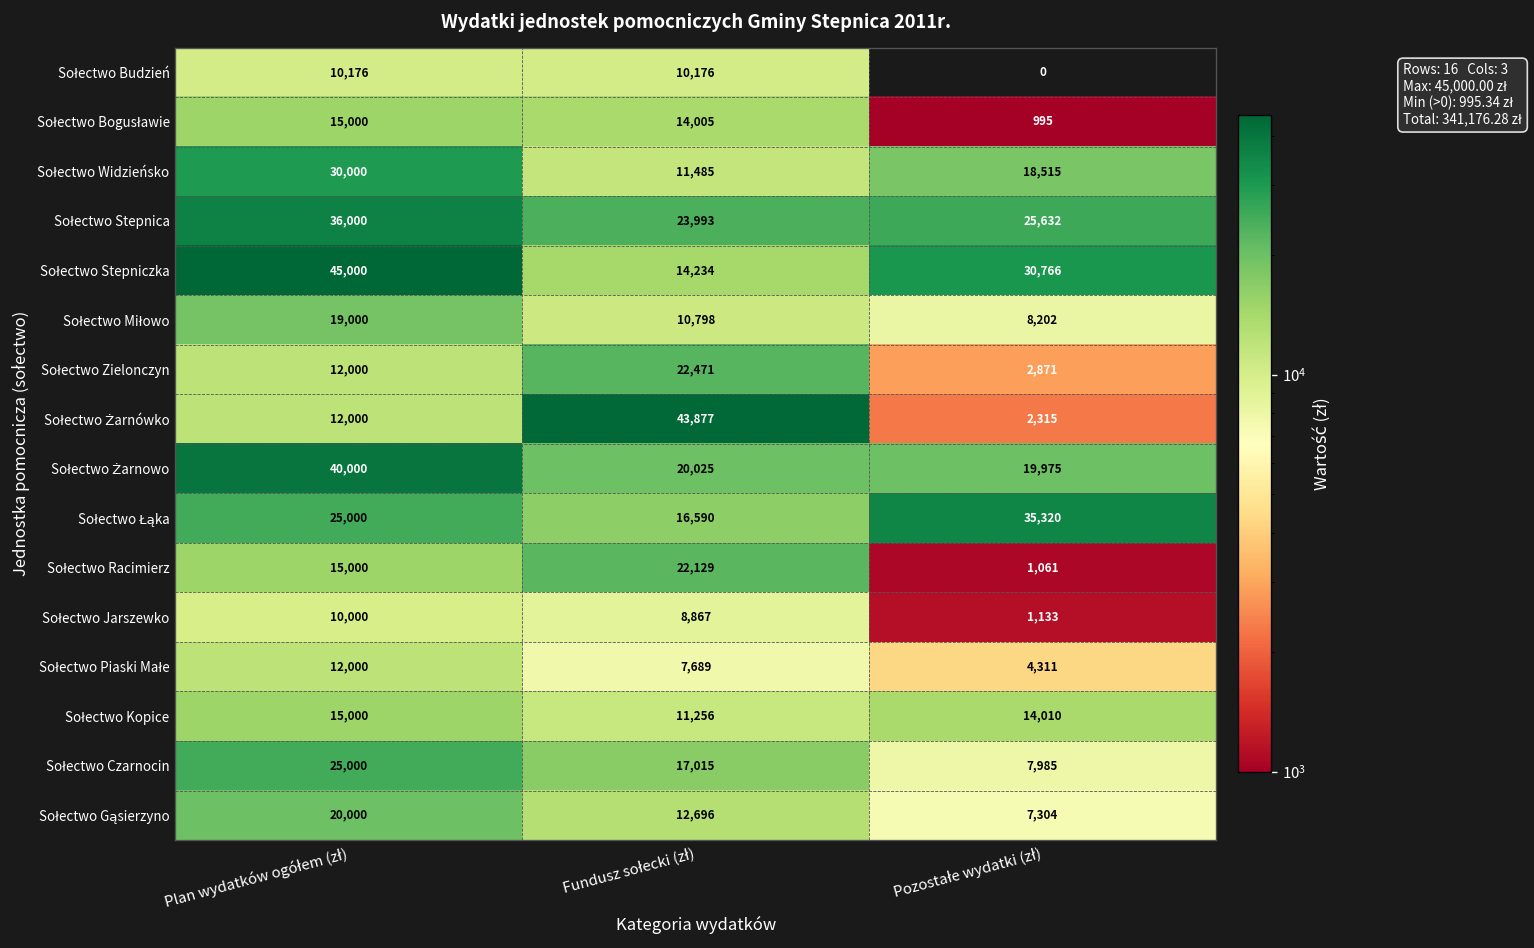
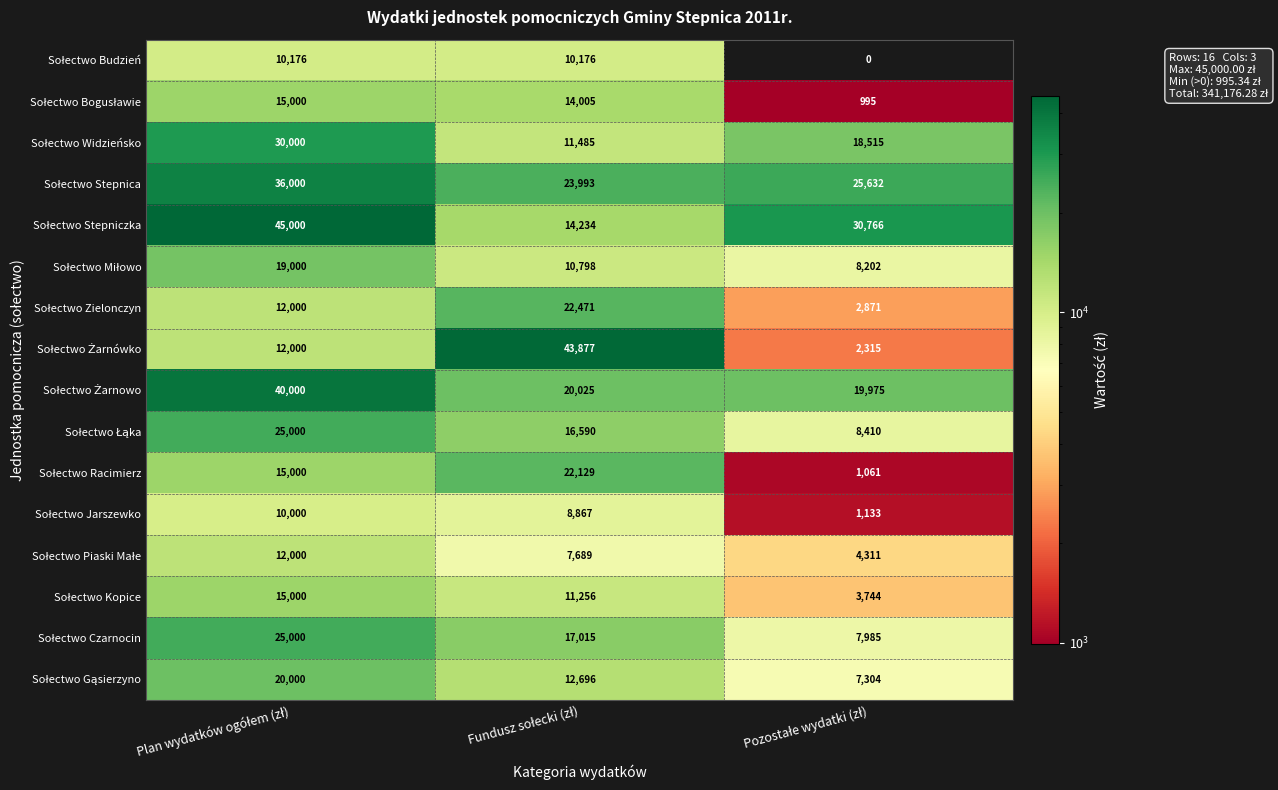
Sołectwo Łąka, Pozostałe wydatki (zł): 35,320 -> 8,410
Sołectwo Kopice, Pozostałe wydatki (zł): 14,010 -> 3,744
